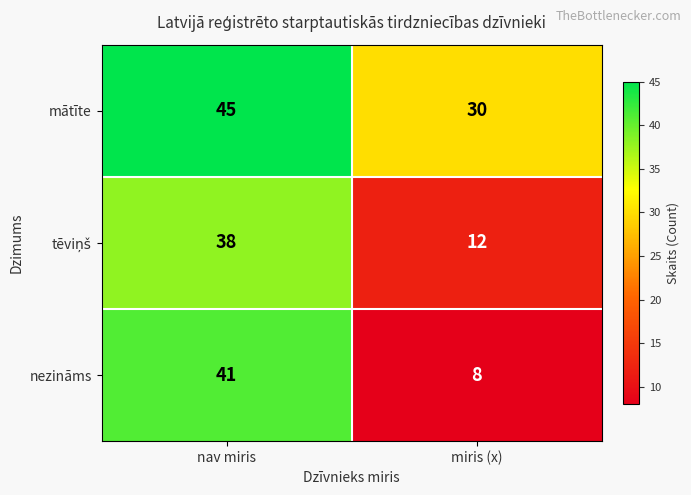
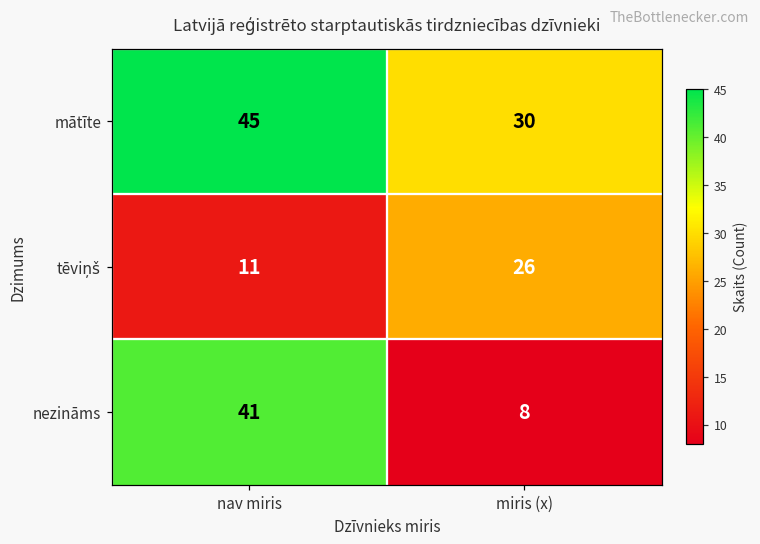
tēviņš, nav miris: 38 -> 11
tēviņš, miris (x): 12 -> 26
